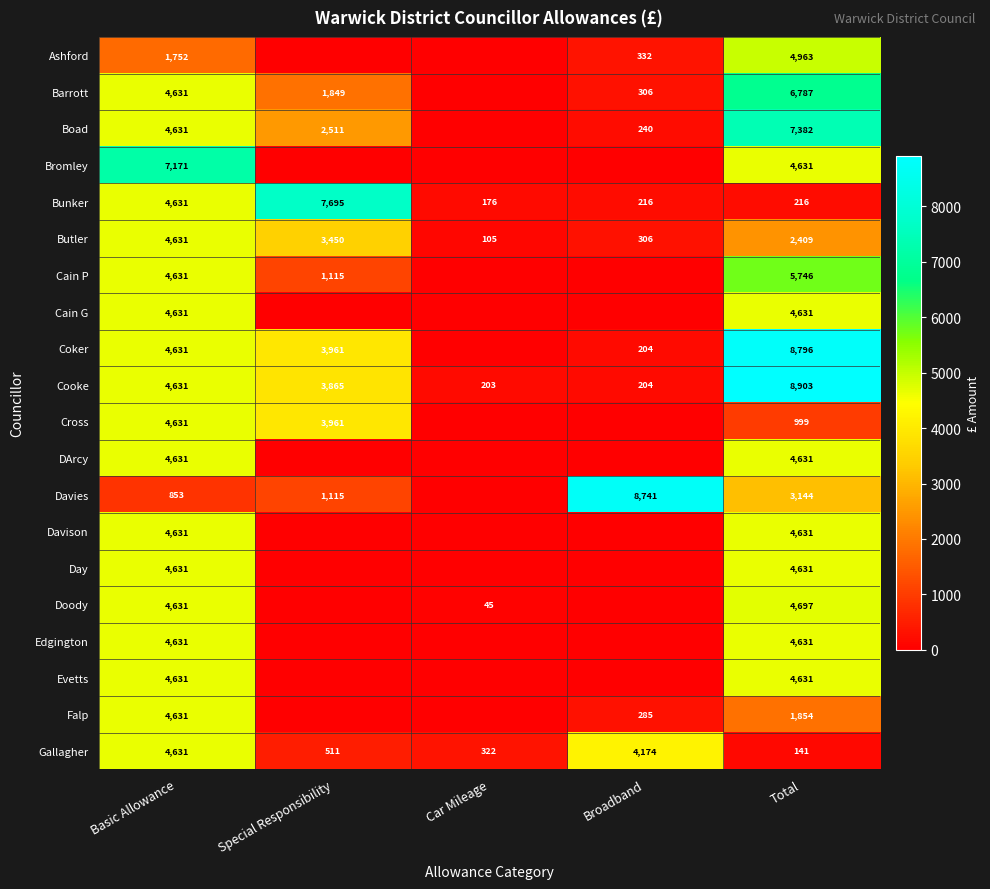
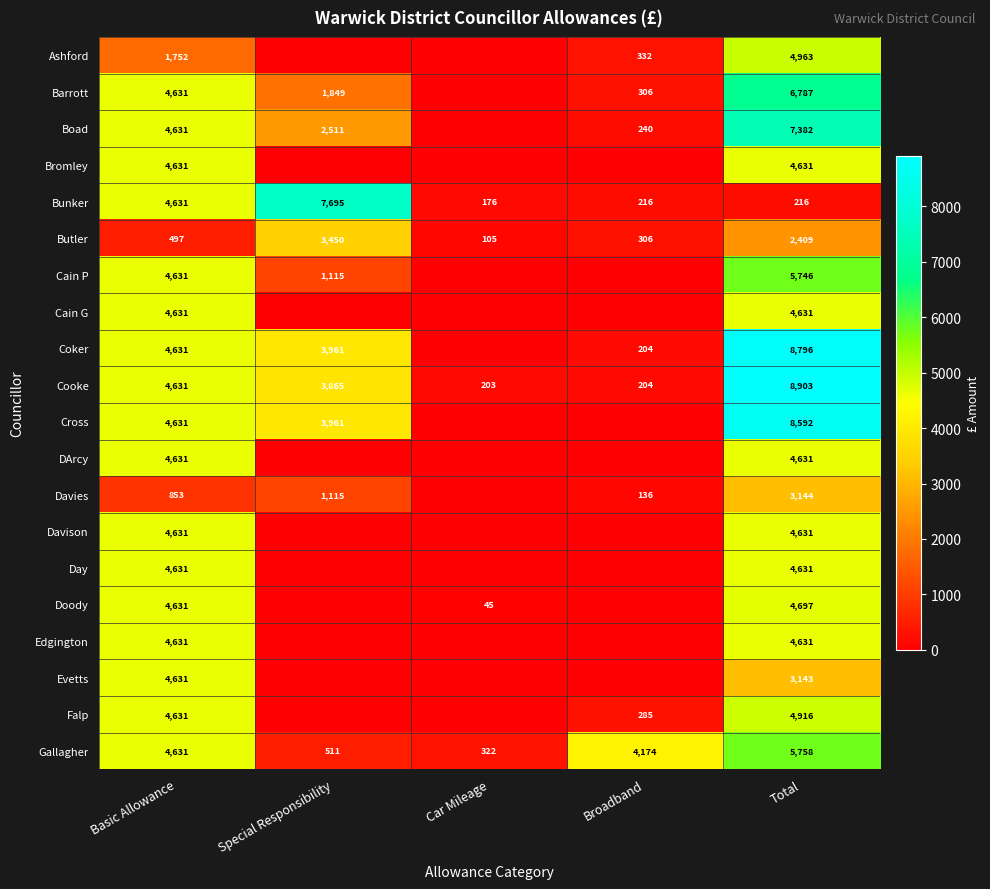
Bromley, Basic Allowance: 7,171 -> 4,631
Butler, Basic Allowance: 4,631 -> 497
Cross, Total: 999 -> 8,592
Davies, Broadband: 8,741 -> 136
Evetts, Total: 4,631 -> 3,143
Falp, Total: 1,854 -> 4,916
Gallagher, Total: 141 -> 5,758
